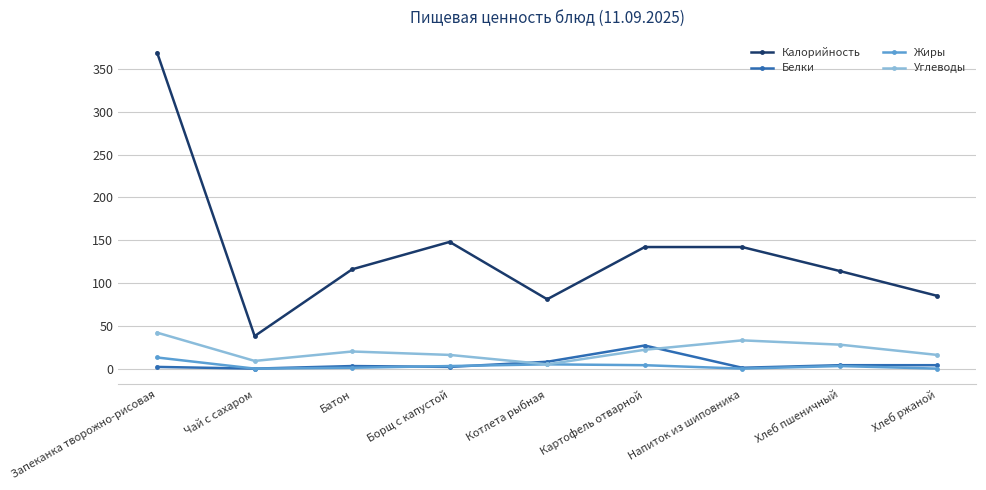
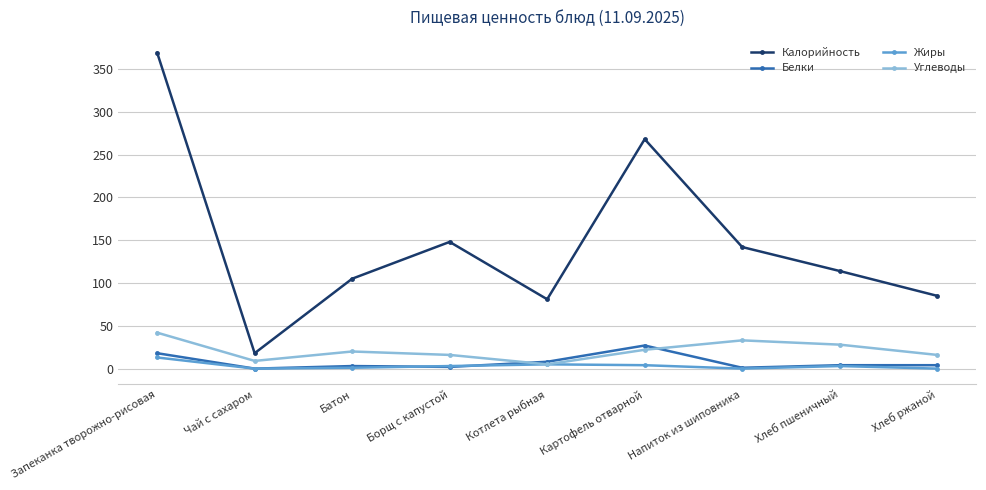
Белки, Запеканка творожно-рисовая: 0 -> 20
Калорийность, Чай с сахаром: 40 -> 20
Калорийность, Батон: 120 -> 110
Калорийность, Картофель отварной: 140 -> 270
